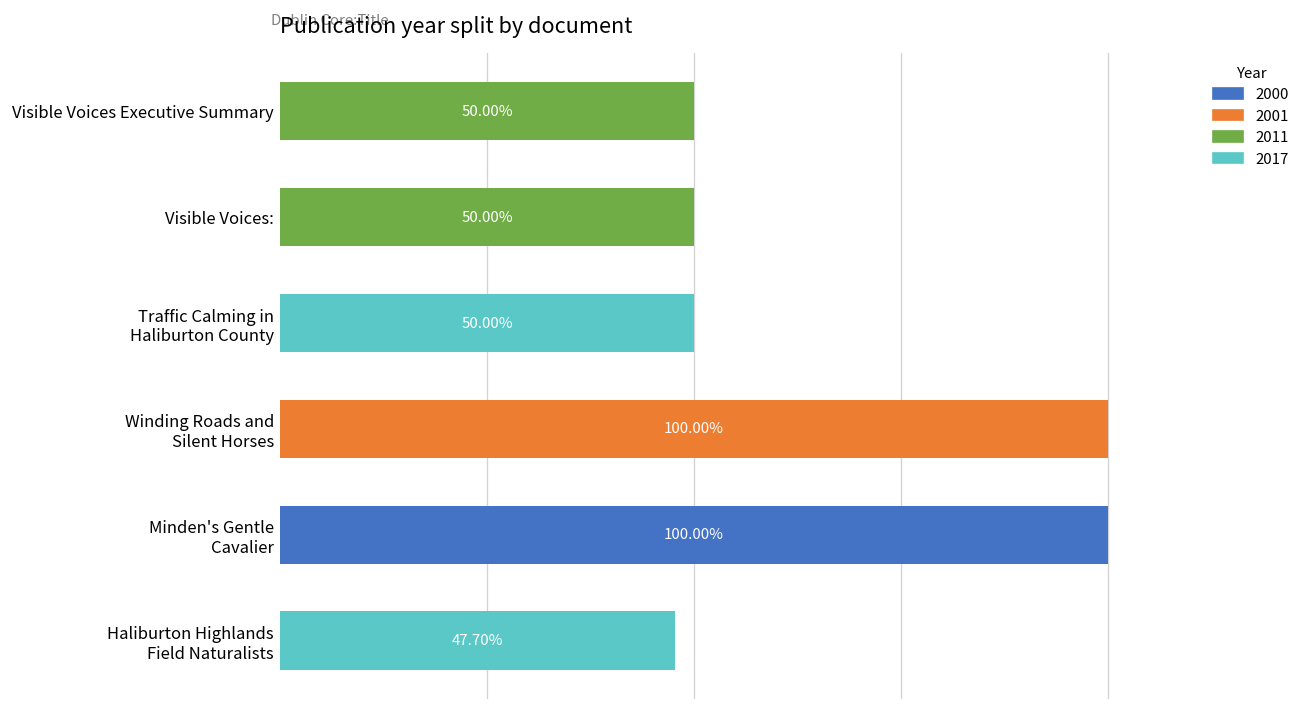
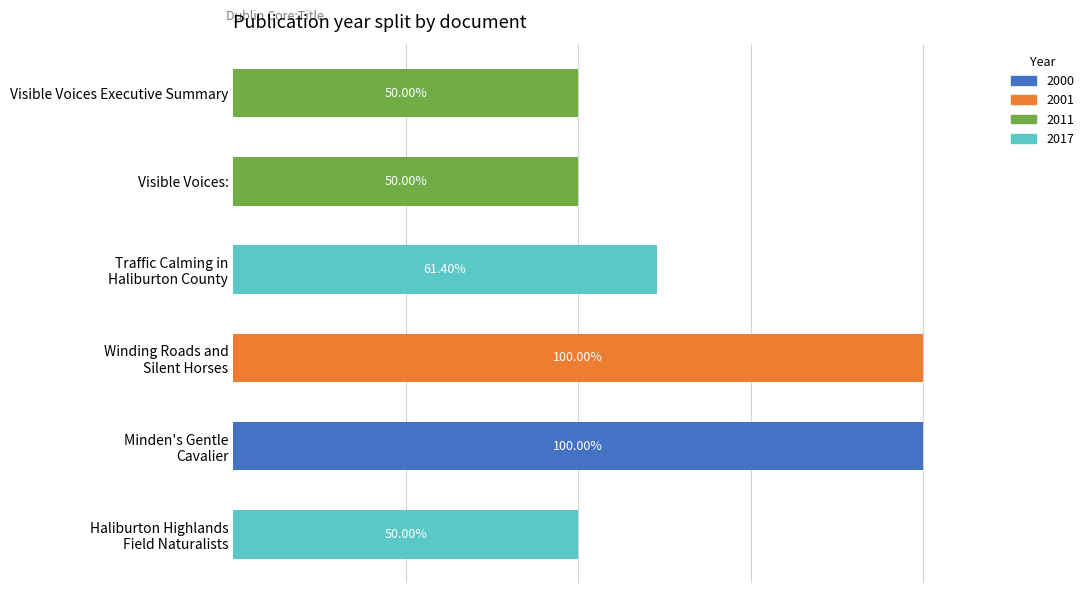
2017, Traffic Calming in Haliburton County: 50.00% -> 61.40%
2017, Haliburton Highlands Field Naturalists: 47.70% -> 50.00%
